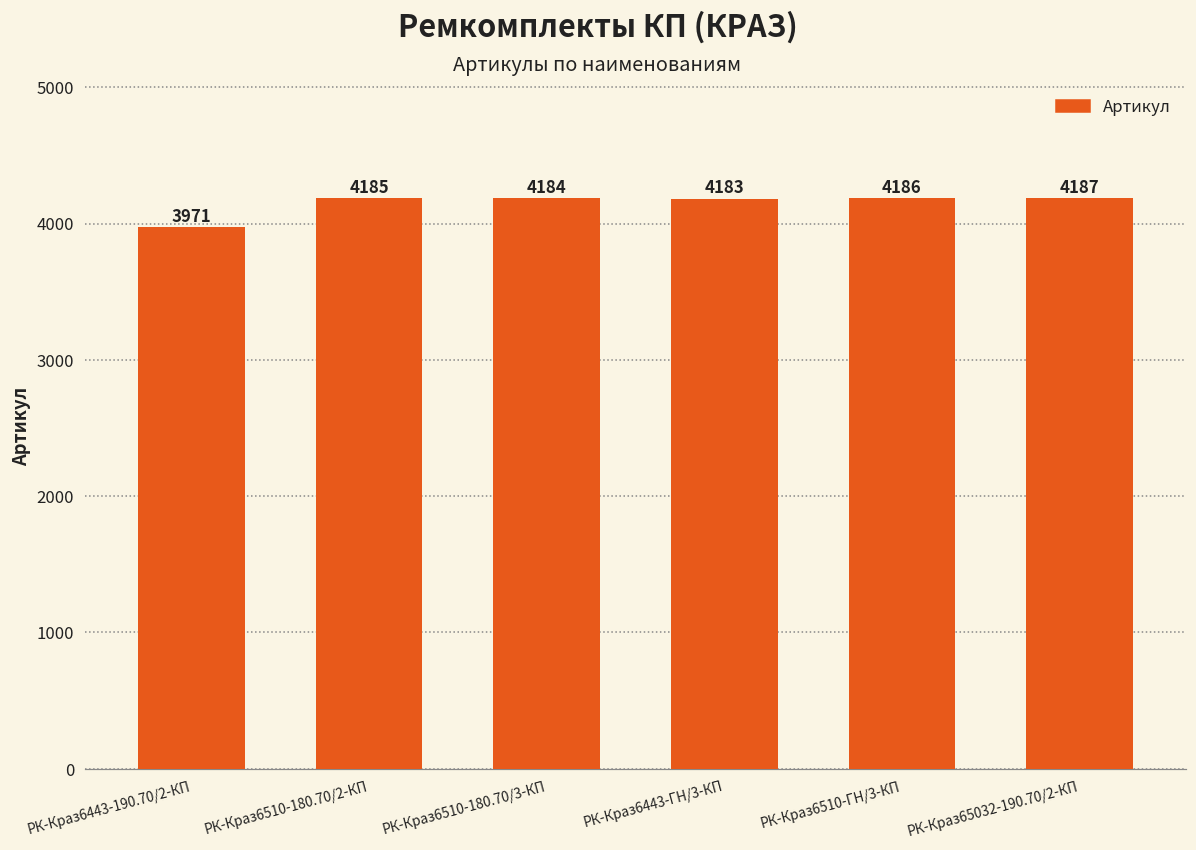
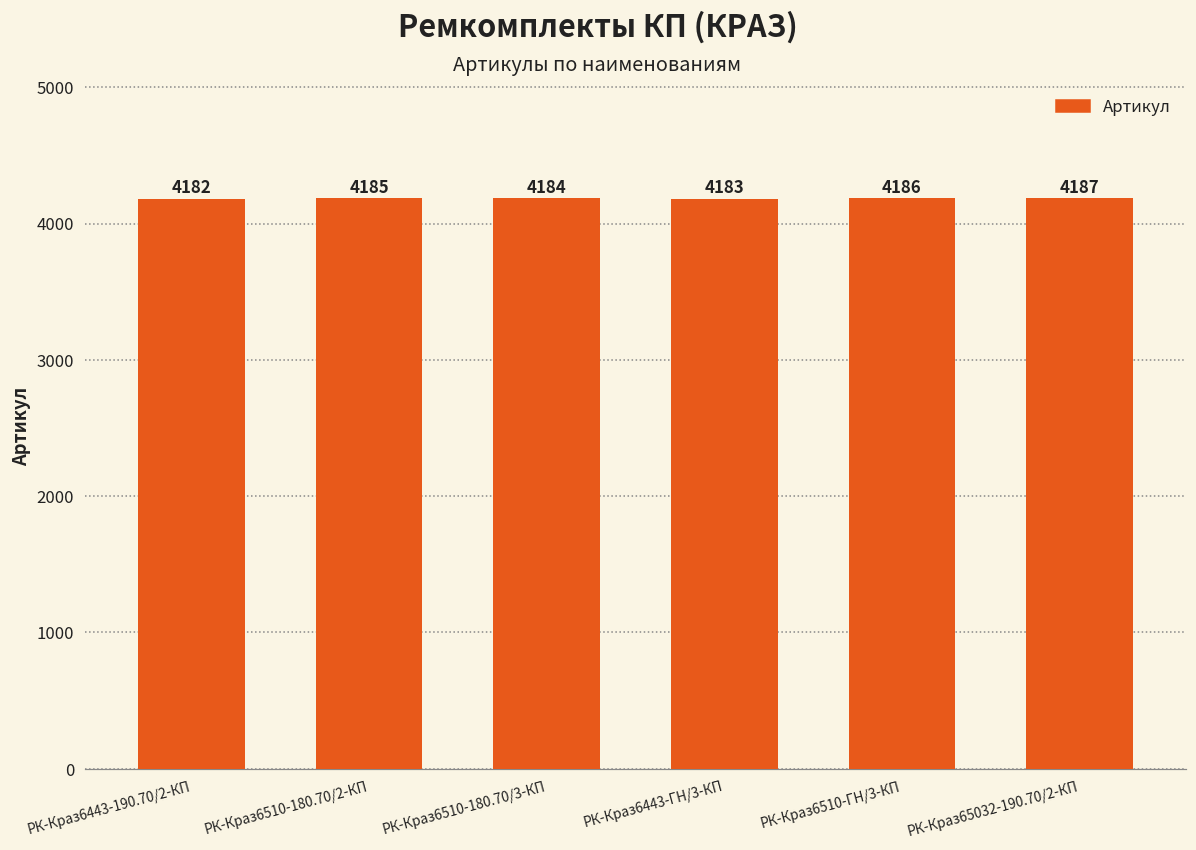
РК-Краз6443-190.70/2-КП: 3971 -> 4182
